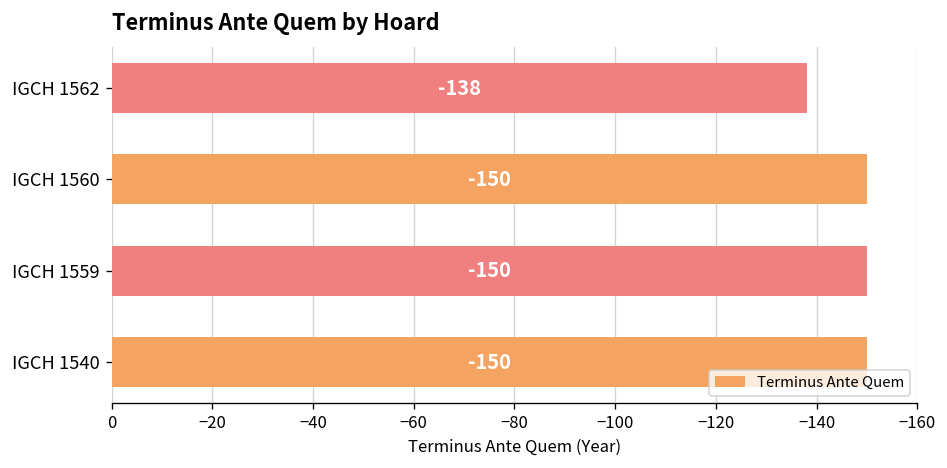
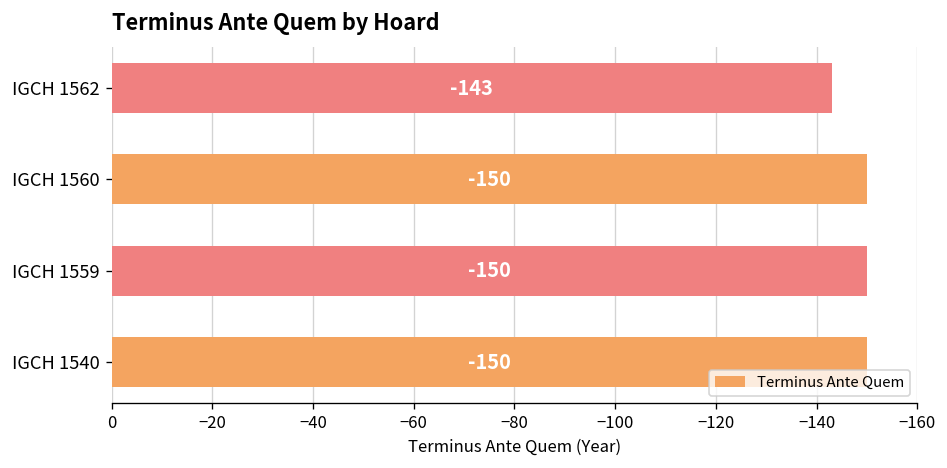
IGCH 1562: -138 -> -143
